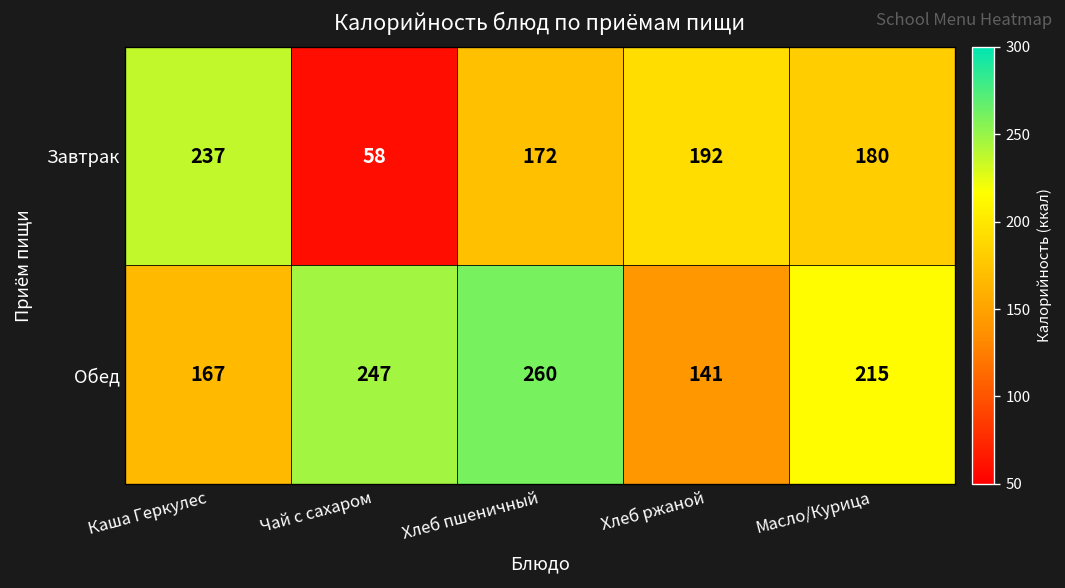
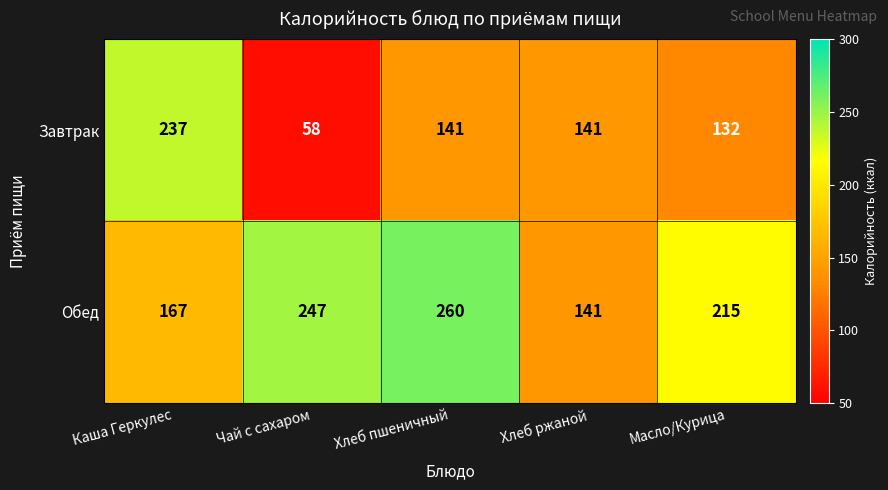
Завтрак, Хлеб пшеничный: 172 -> 141
Завтрак, Хлеб ржаной: 192 -> 141
Завтрак, Масло/Курица: 180 -> 132
